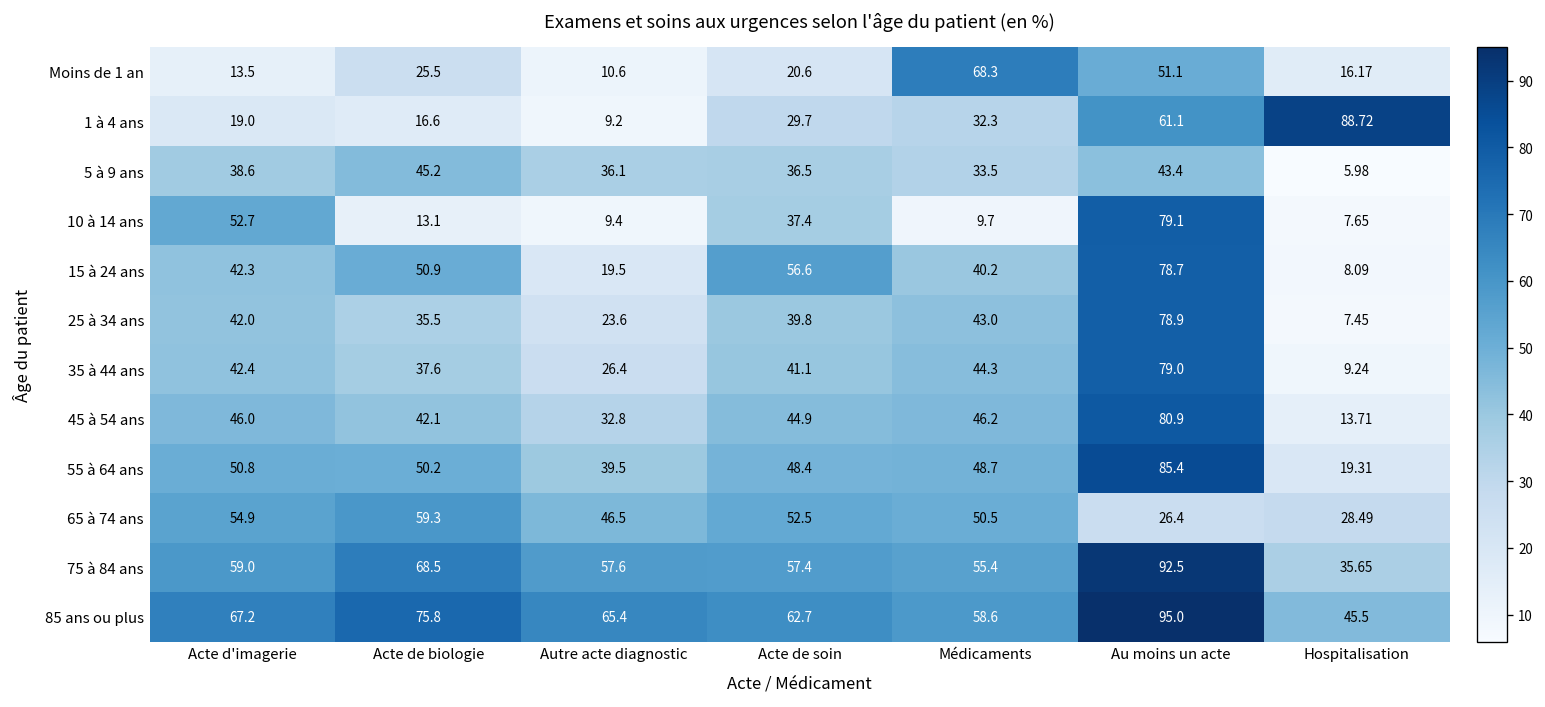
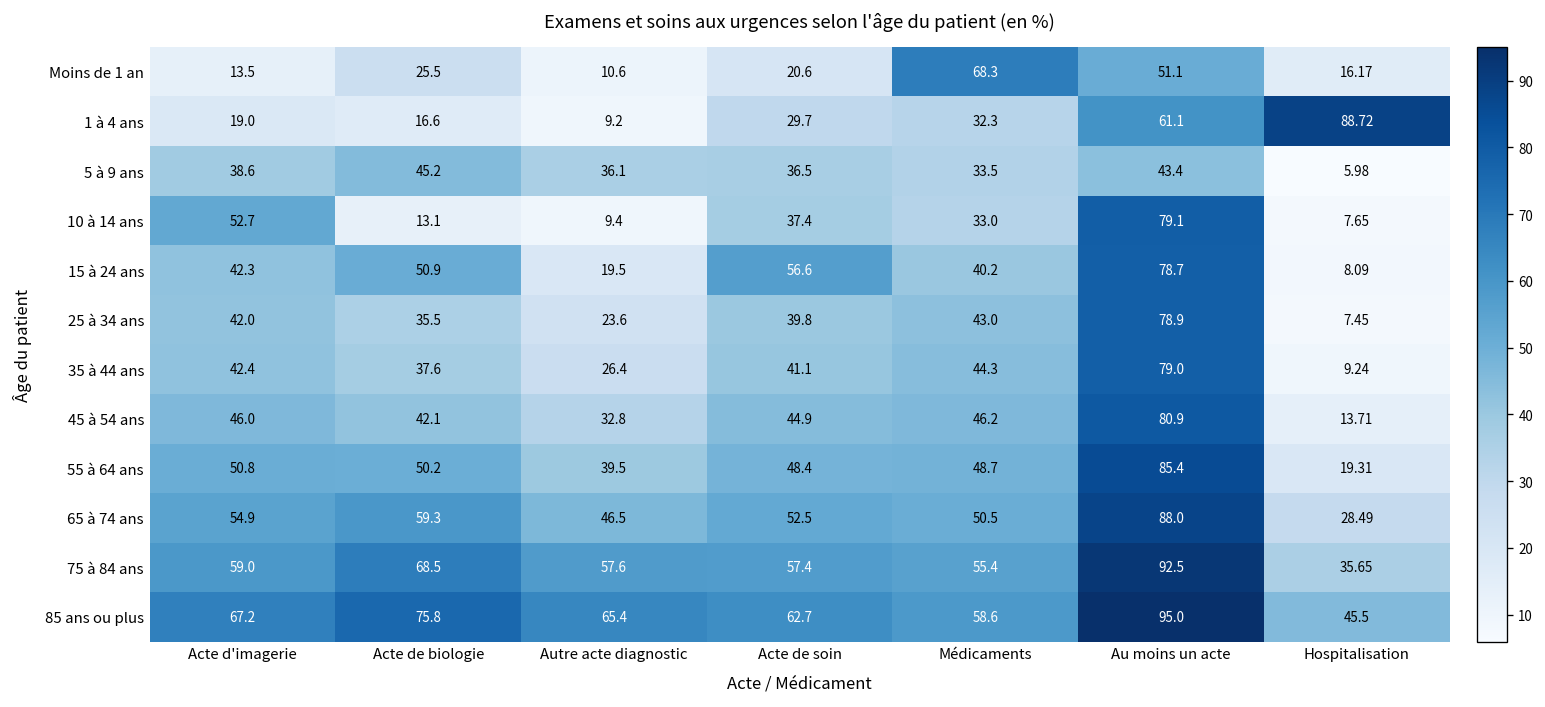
10 à 14 ans, Médicaments: 9.7 -> 33.0
65 à 74 ans, Au moins un acte: 26.4 -> 88.0
